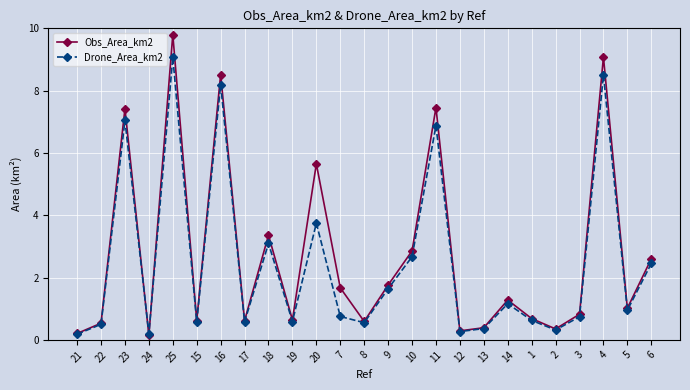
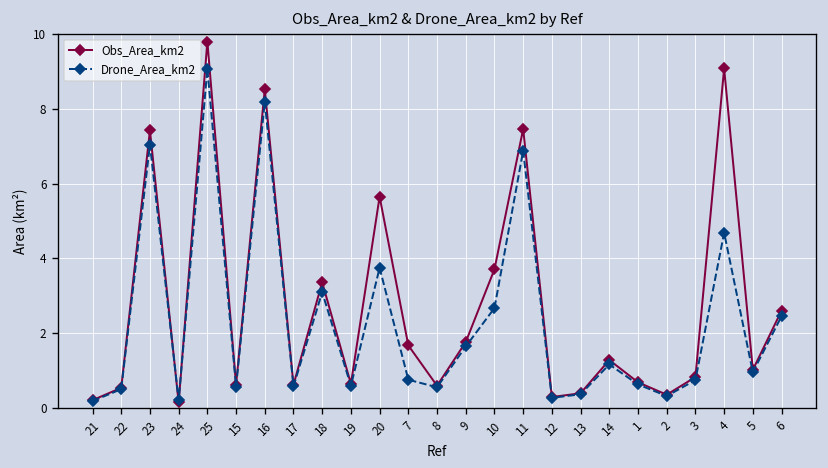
Obs_Area_km2, 10: 2.9 -> 3.7
Drone_Area_km2, 4: 8.5 -> 4.7
